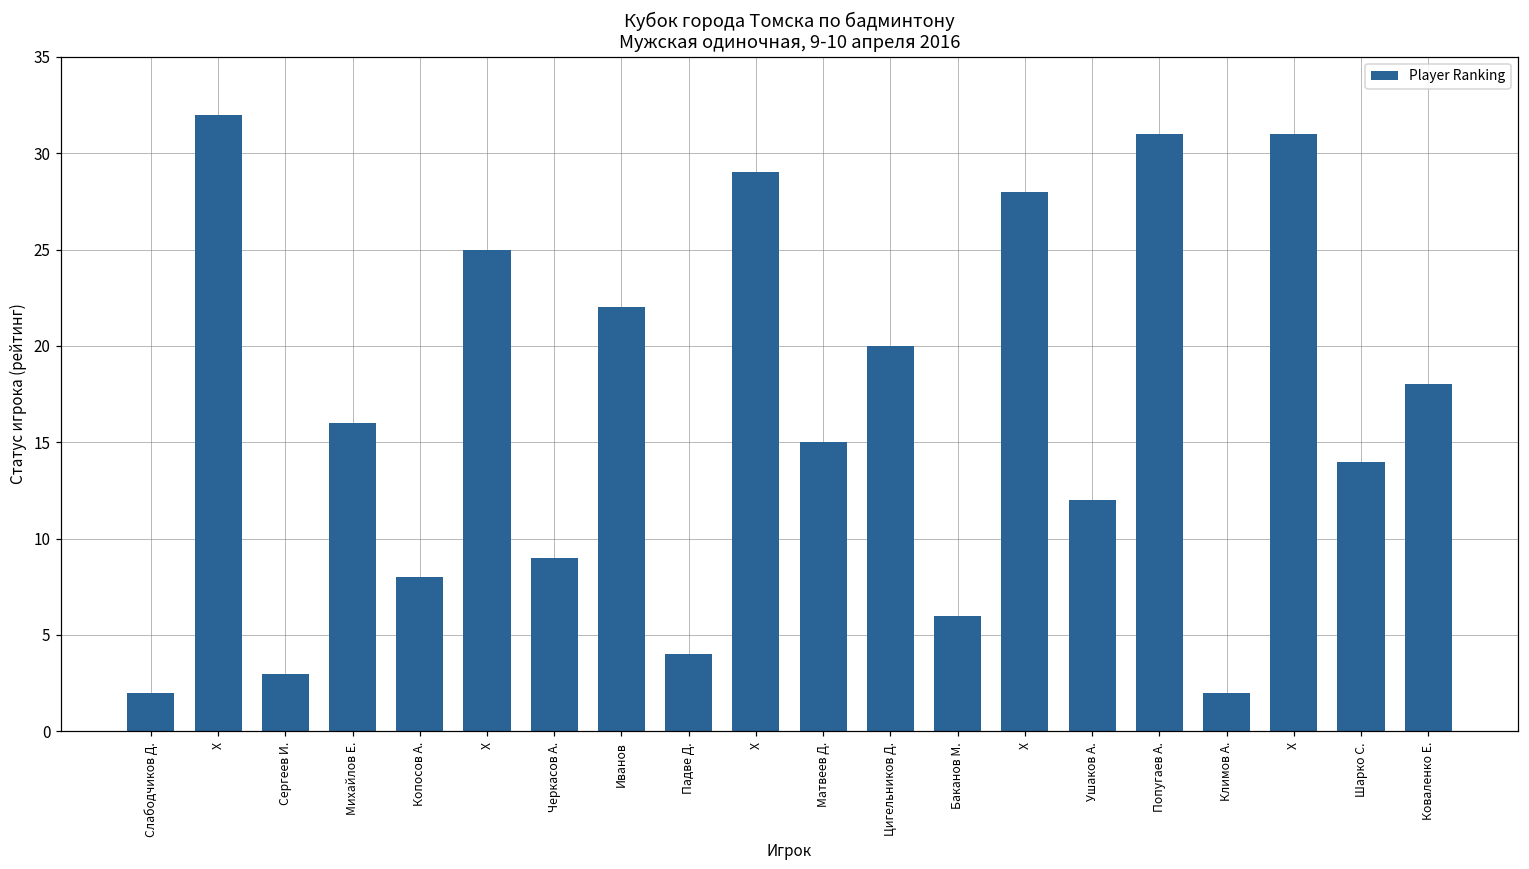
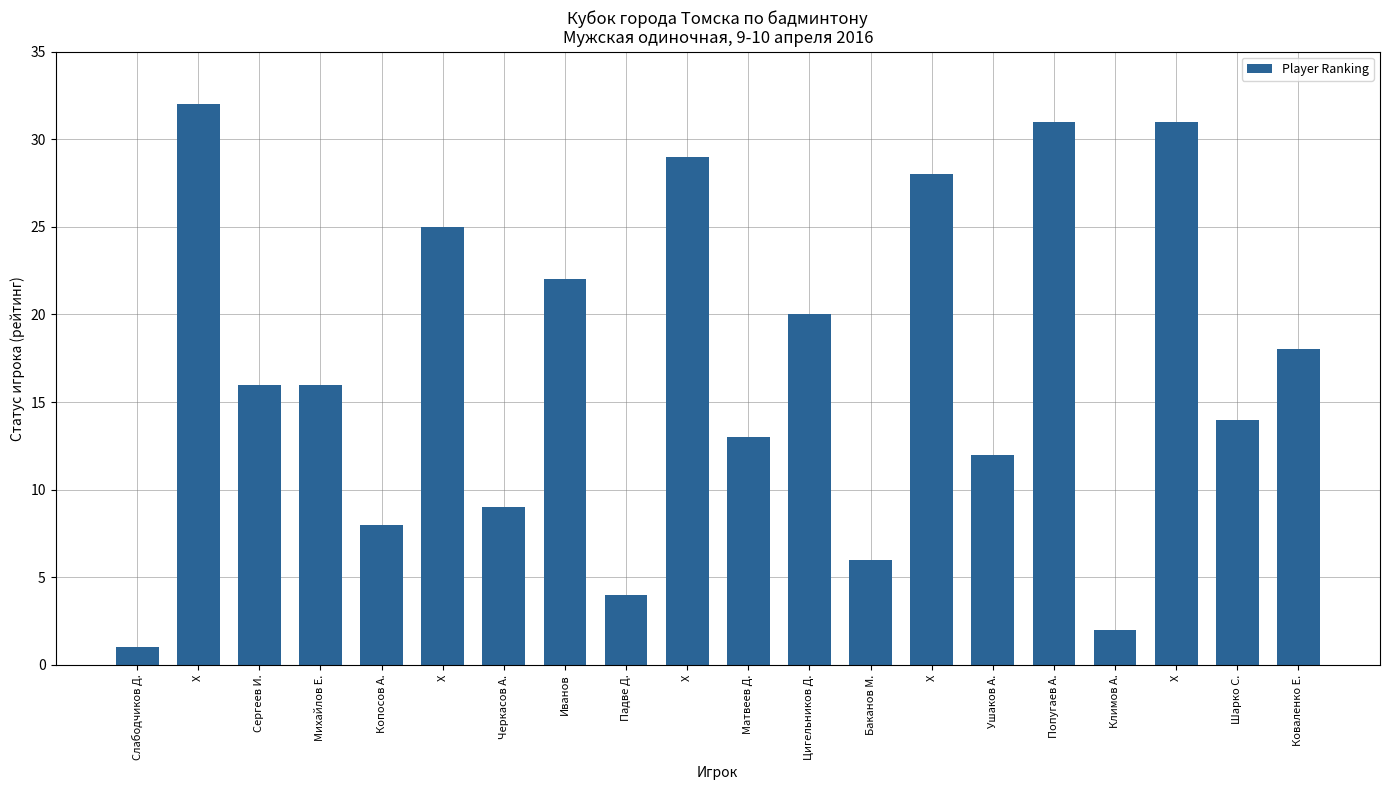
Слабодчиков Д.: 2 -> 1
Сергеев И.: 3 -> 16
Матвеев Д.: 15 -> 13
